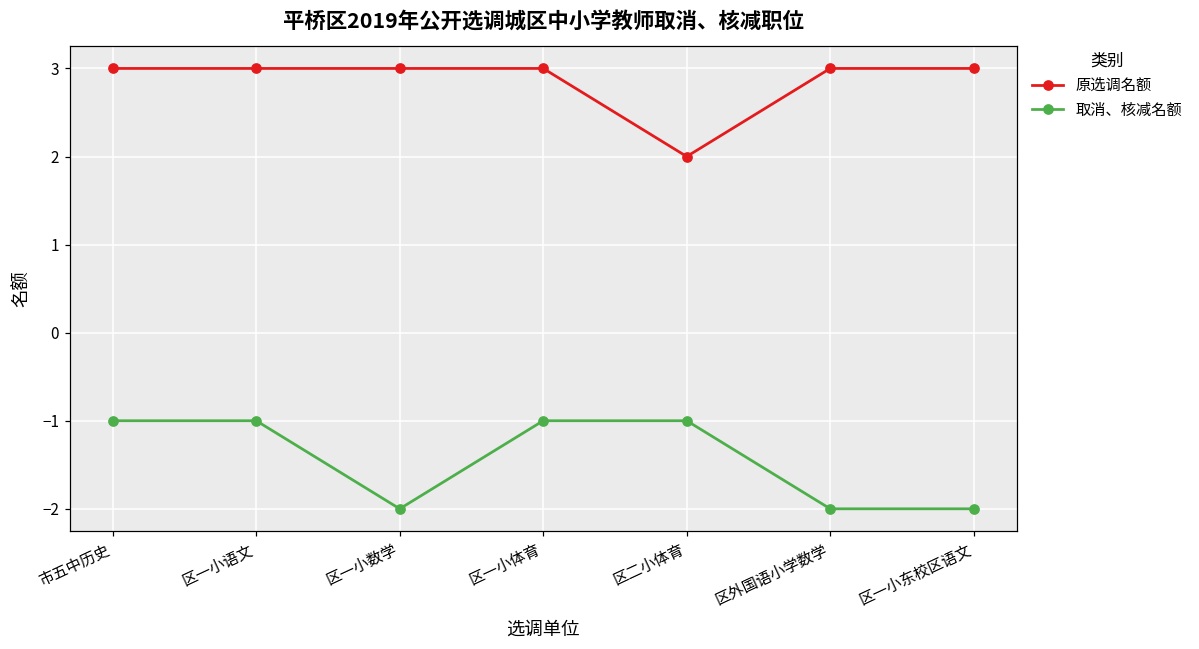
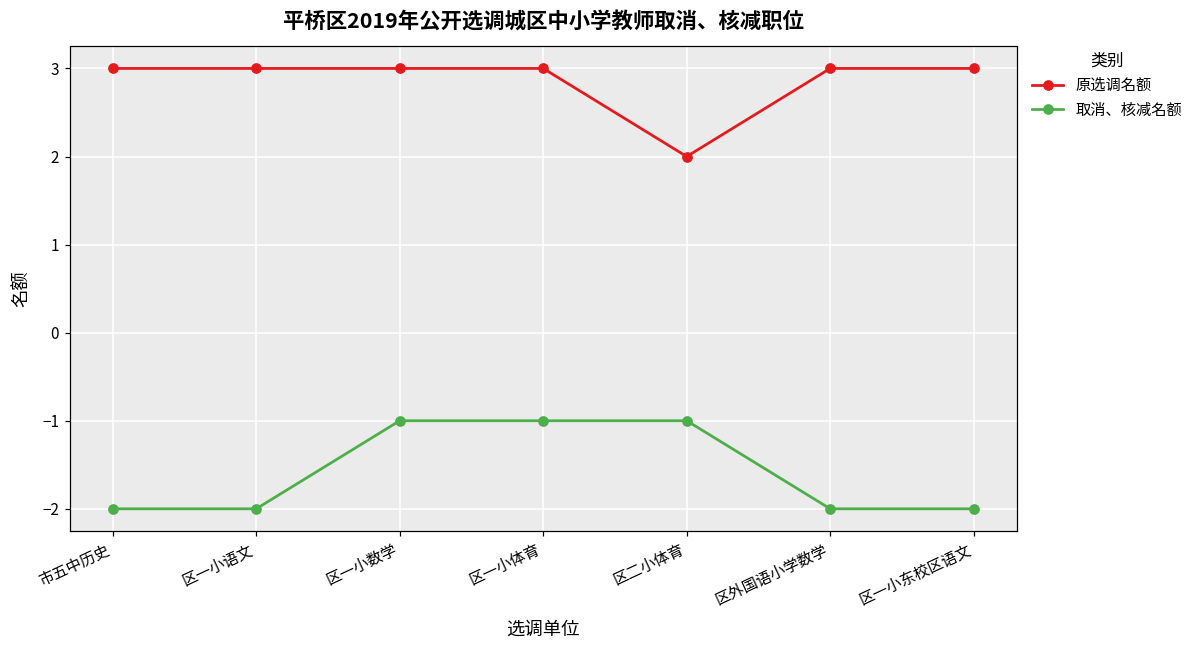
取消、核减名额, 市五中历史: -1 -> -2
取消、核减名额, 区一小语文: -1 -> -2
取消、核减名额, 区一小数学: -2 -> -1
